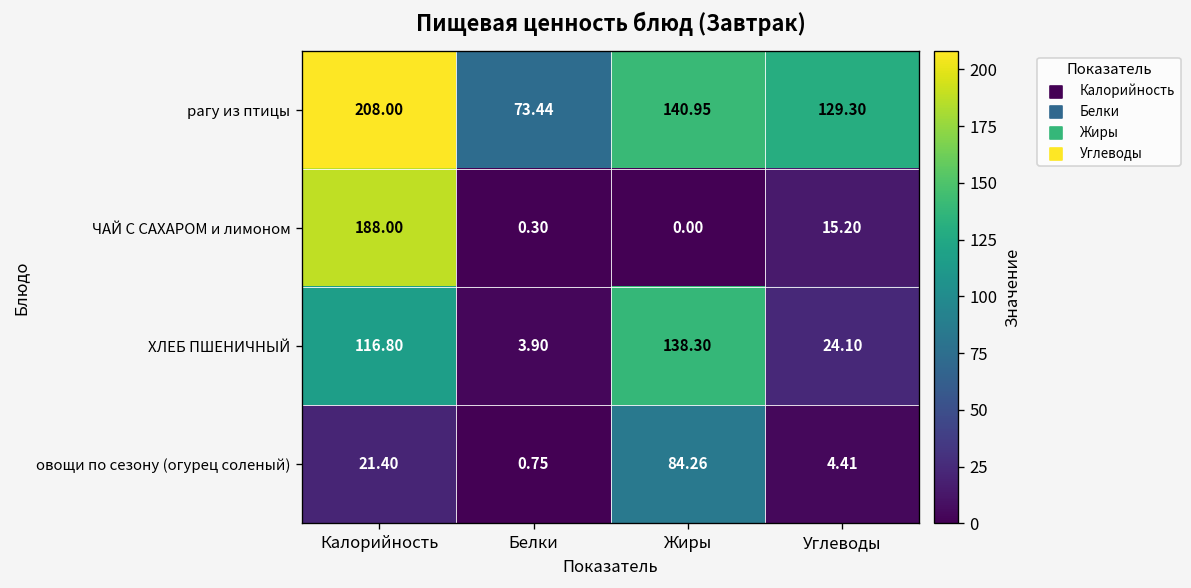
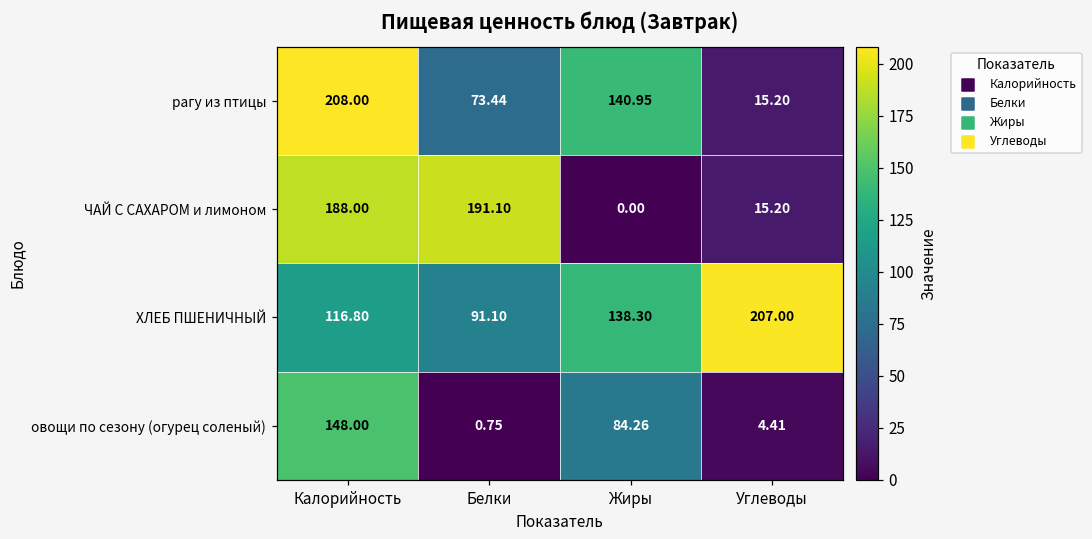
рагу из птицы, Углеводы: 129.30 -> 15.20
ЧАЙ С САХАРОМ и лимоном, Белки: 0.30 -> 191.10
ХЛЕБ ПШЕНИЧНЫЙ, Белки: 3.90 -> 91.10
ХЛЕБ ПШЕНИЧНЫЙ, Углеводы: 24.10 -> 207.00
овощи по сезону (огурец соленый), Калорийность: 21.40 -> 148.00
